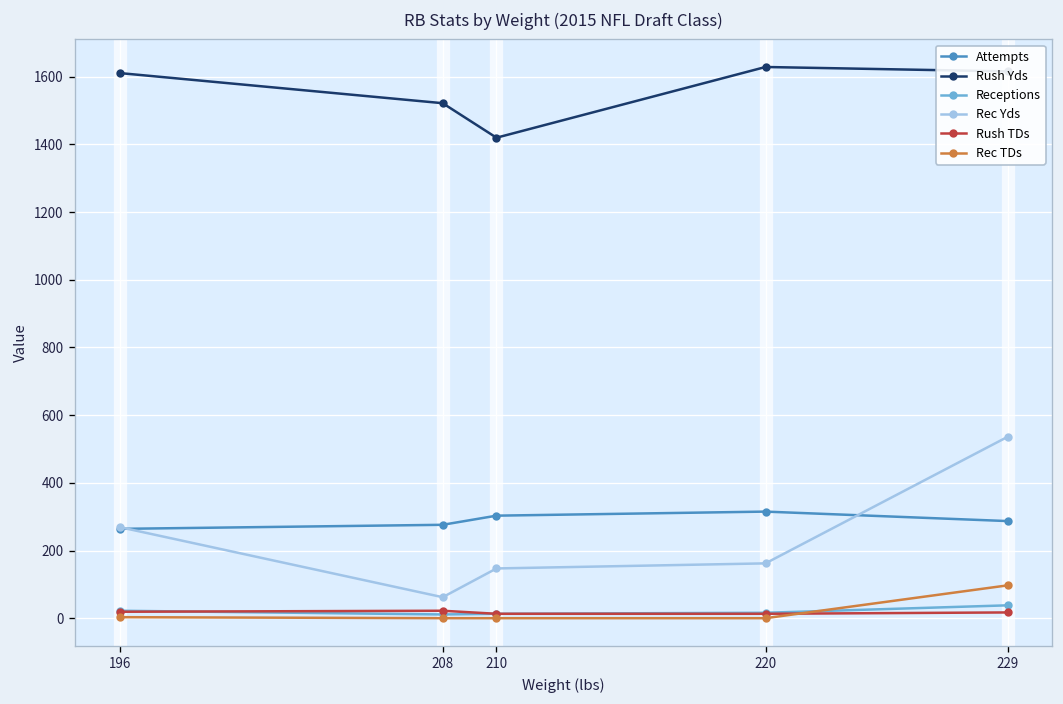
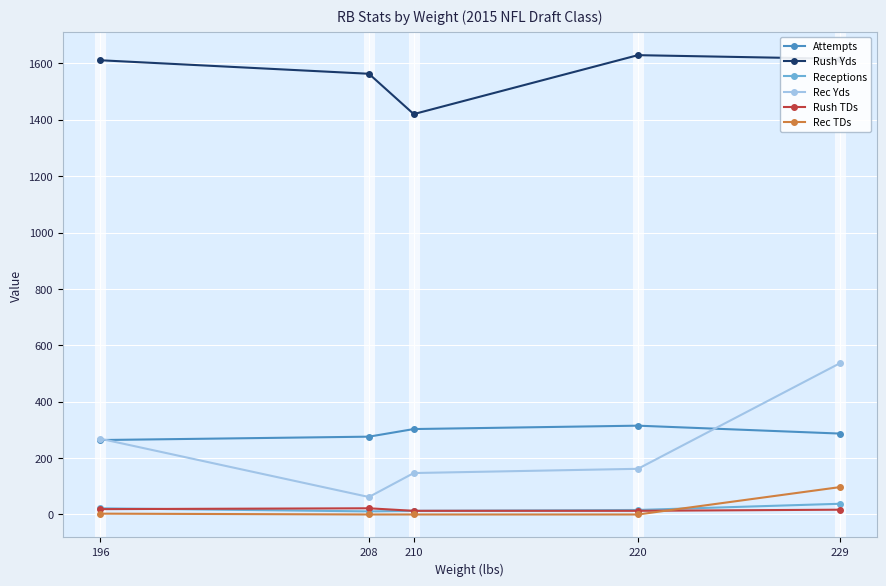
Rush Yds, 208: 1520 -> 1560
